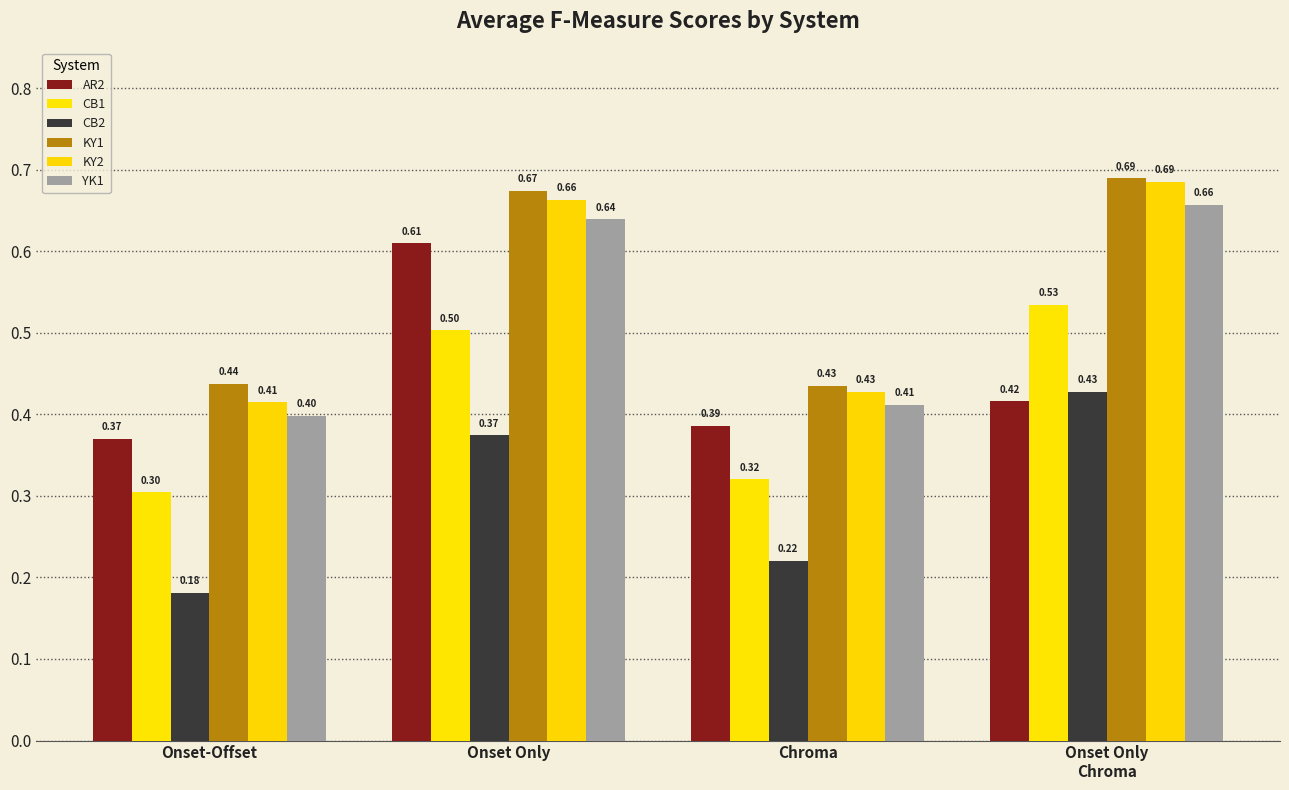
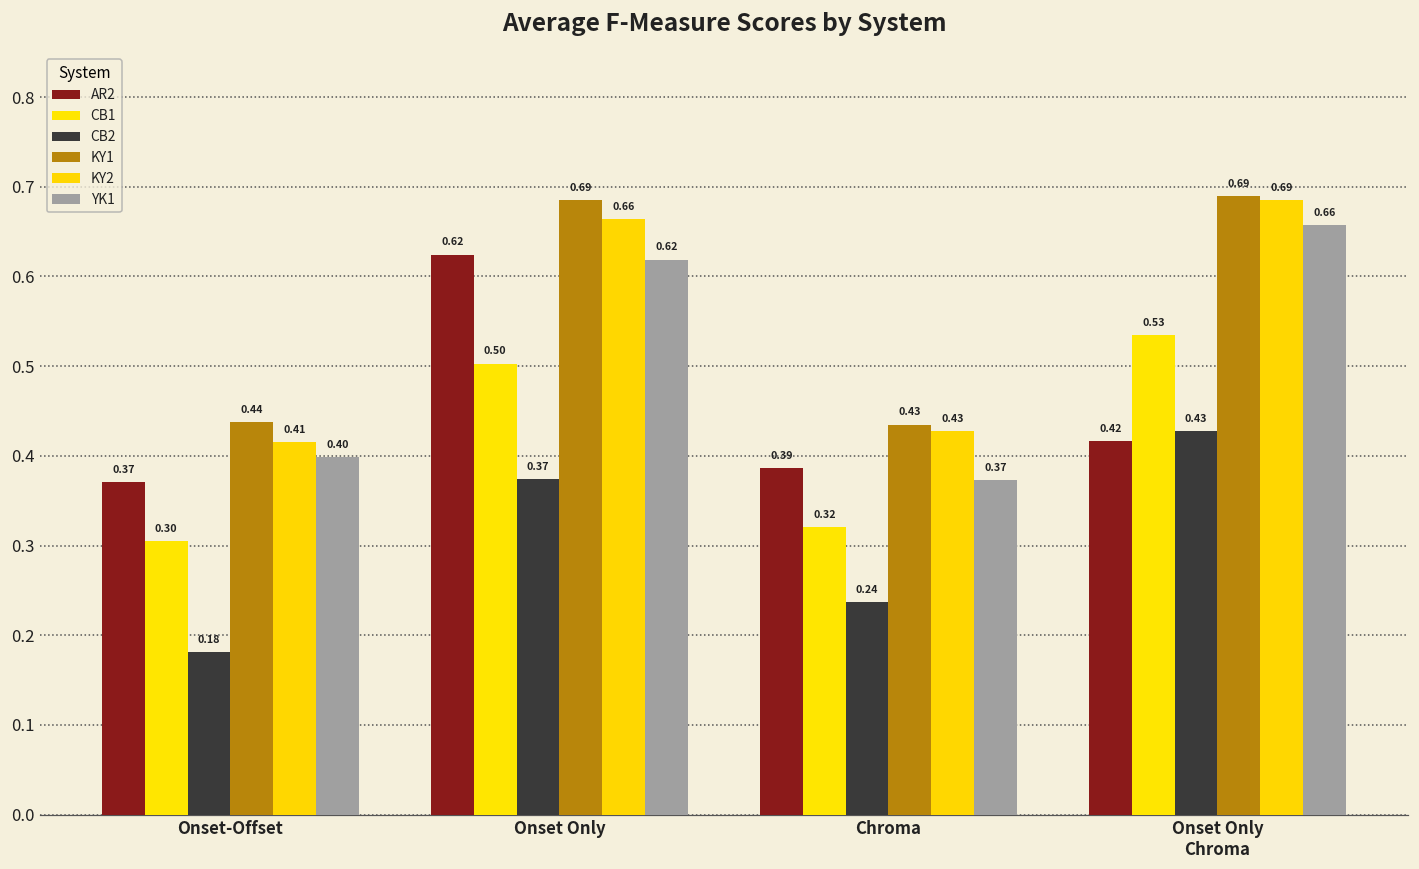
AR2, Onset Only: 0.61 -> 0.62
KY1, Onset Only: 0.67 -> 0.69
YK1, Onset Only: 0.64 -> 0.62
CB2, Chroma: 0.22 -> 0.24
YK1, Chroma: 0.41 -> 0.37
